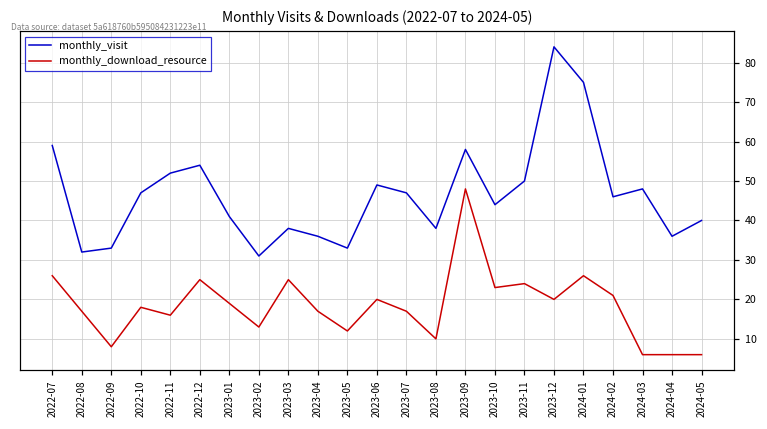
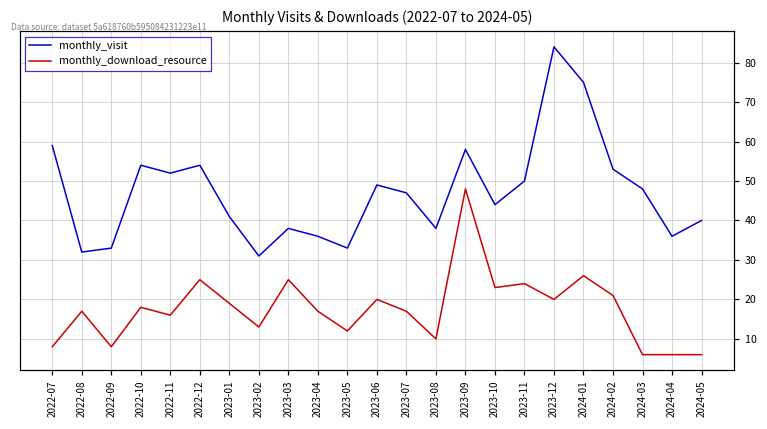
monthly_download_resource, 2022-07: 26 -> 8
monthly_visit, 2022-10: 47 -> 54
monthly_visit, 2024-02: 46 -> 53
